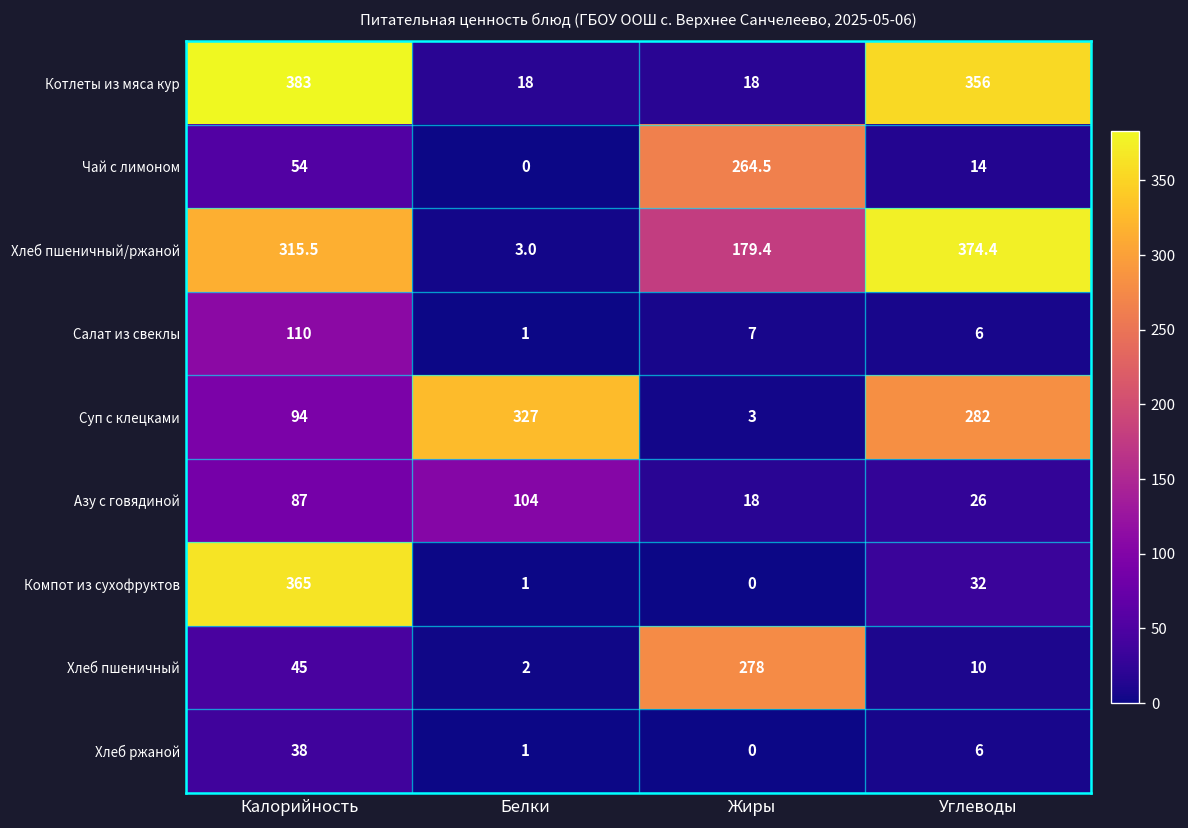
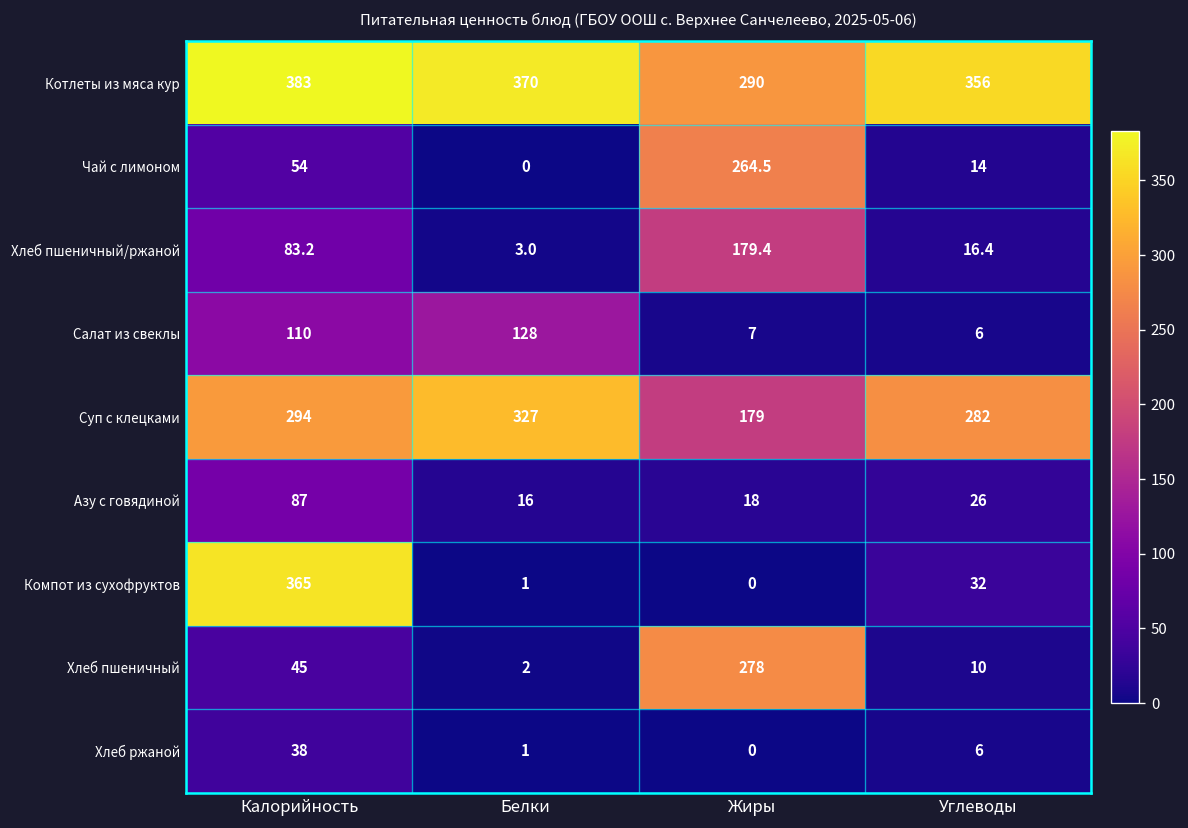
Котлеты из мяса кур, Белки: 18 -> 370
Котлеты из мяса кур, Жиры: 18 -> 290
Хлеб пшеничный/ржаной, Калорийность: 315.5 -> 83.2
Хлеб пшеничный/ржаной, Углеводы: 374.4 -> 16.4
Салат из свеклы, Белки: 1 -> 128
Суп с клецками, Калорийность: 94 -> 294
Суп с клецками, Жиры: 3 -> 179
Азу с говядиной, Белки: 104 -> 16
